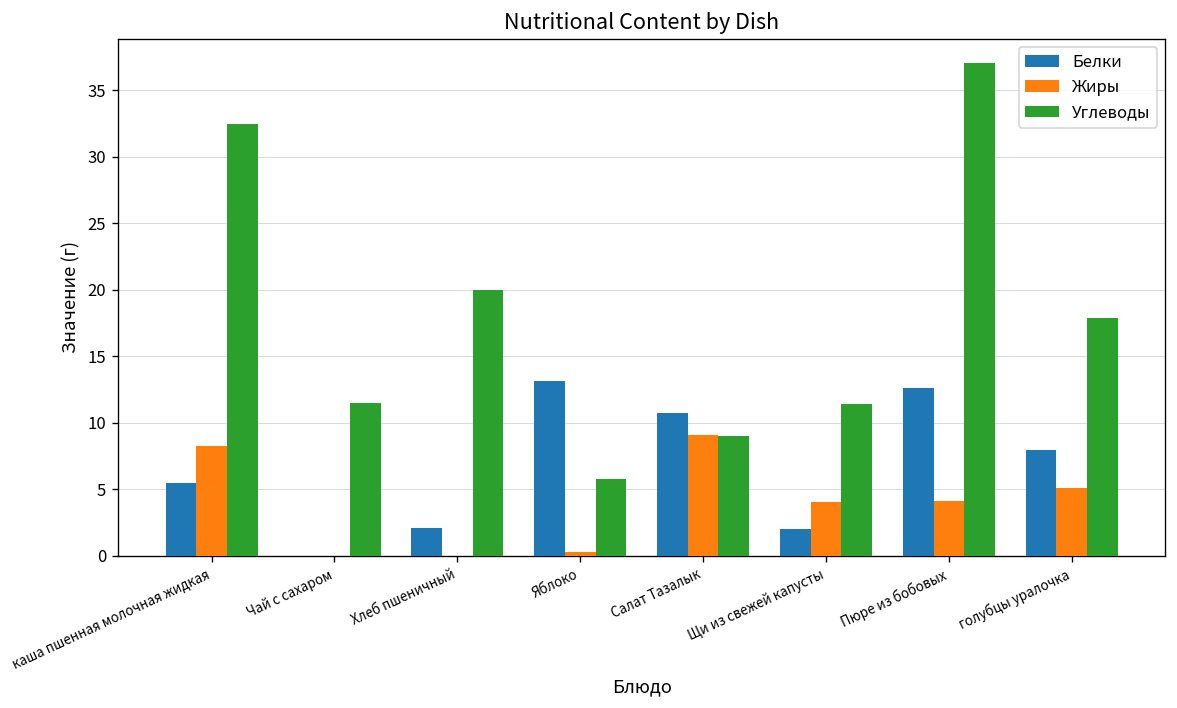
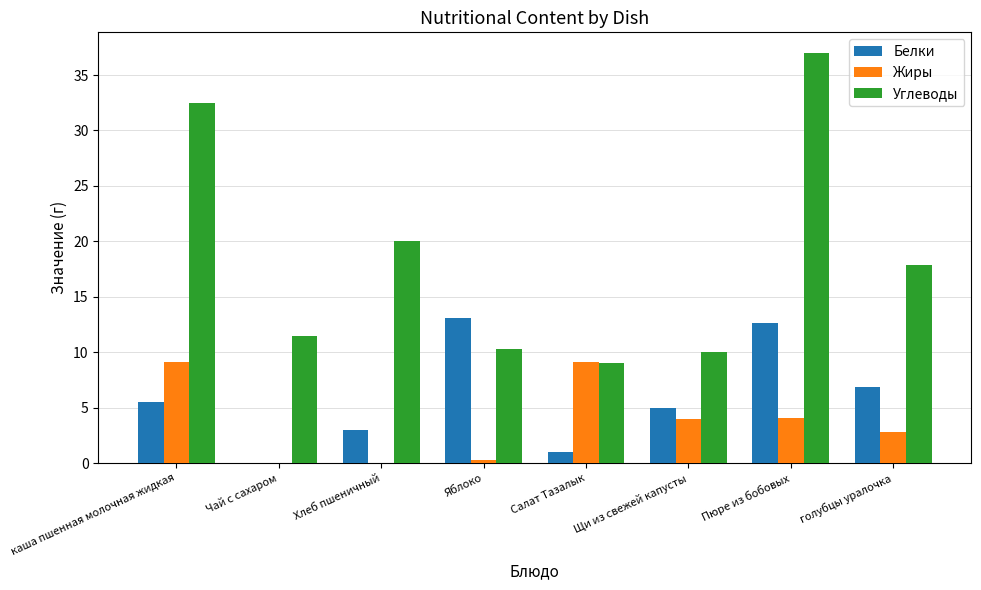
Жиры, каша пшенная молочная жидкая: 8.3 -> 9.2
Белки, Хлеб пшеничный: 2.1 -> 3.0
Углеводы, Яблоко: 5.8 -> 10.3
Белки, Салат Тазалык: 10.7 -> 1.0
Белки, Щи из свежей капусты: 2 -> 5
Углеводы, Щи из свежей капусты: 11.4 -> 10.0
Белки, голубцы уралочка: 7.9 -> 6.9
Жиры, голубцы уралочка: 5.1 -> 2.8
